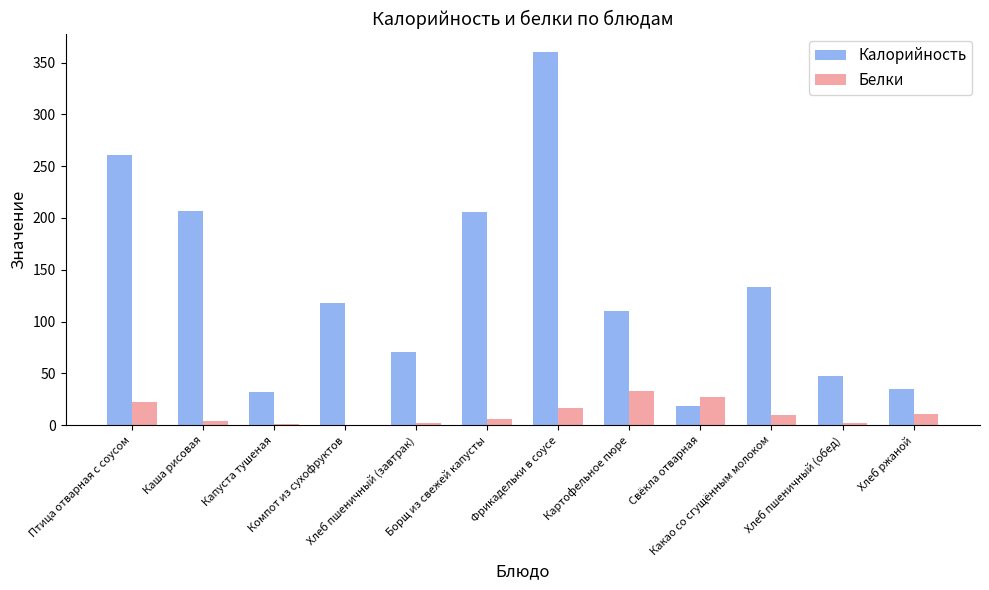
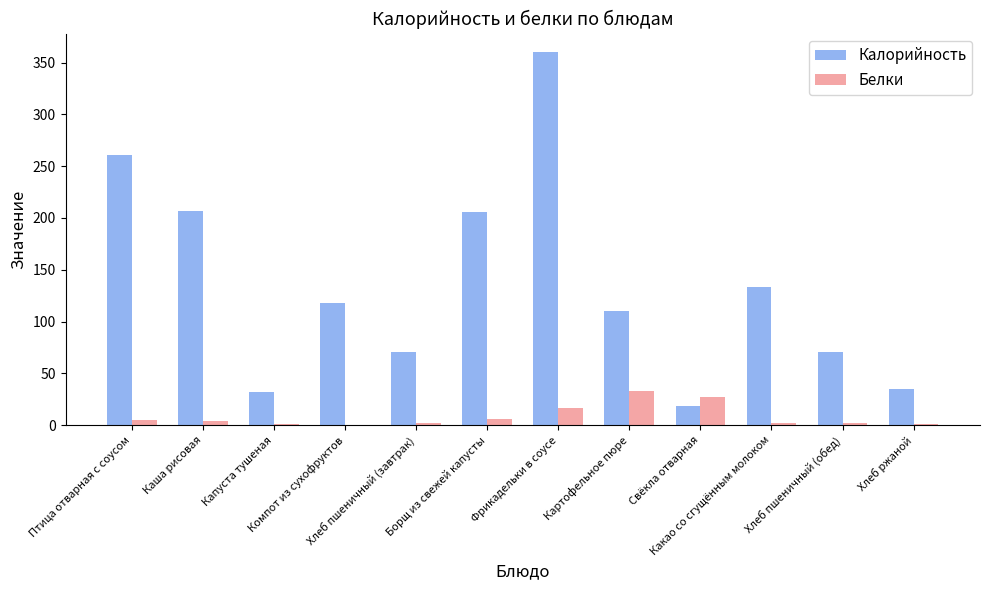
Белки, Птица отварная с соусом: 22 -> 5
Белки, Какао со сгущённым молоком: 10 -> 2
Калорийность, Хлеб пшеничный (обед): 48 -> 71
Белки, Хлеб ржаной: 11 -> 1
